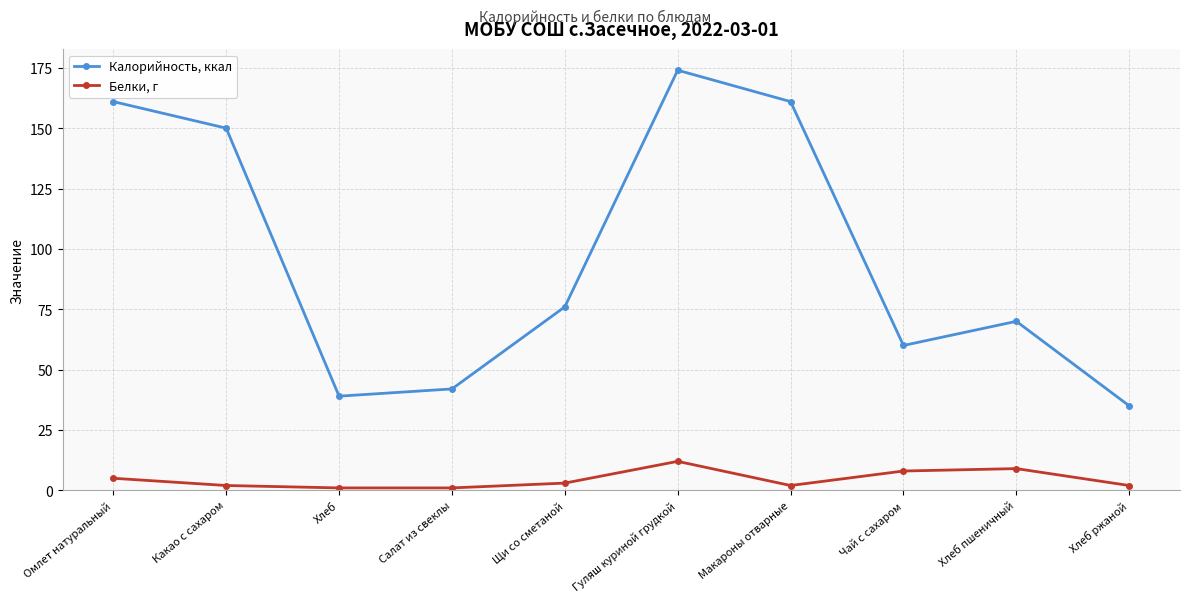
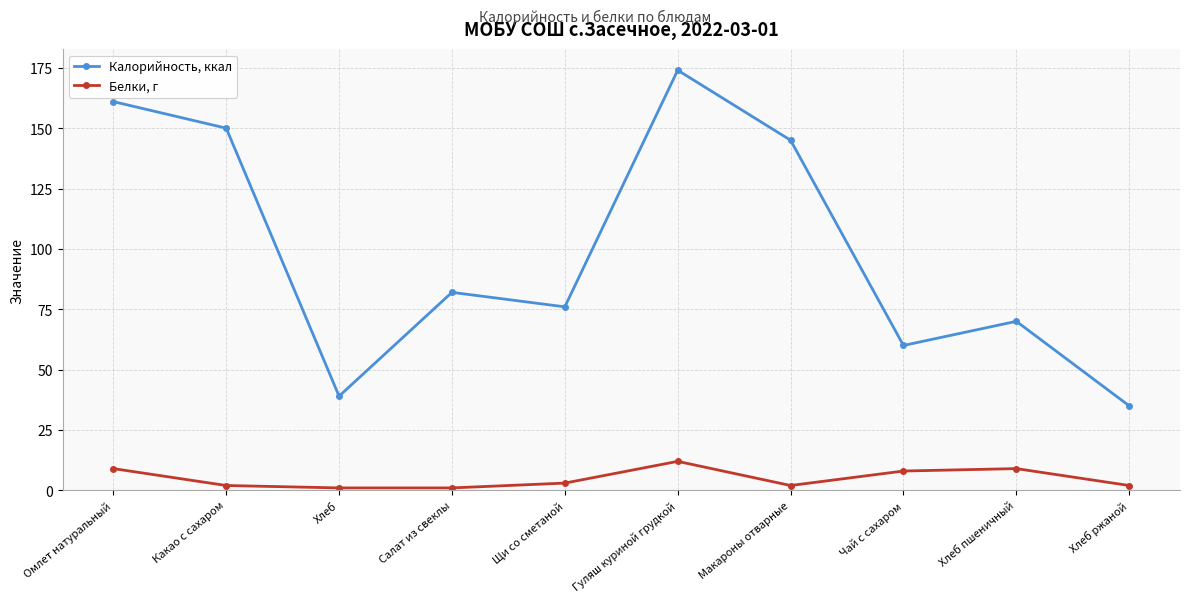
Белки, г, Омлет натуральный: 5 -> 9
Калорийность, ккал, Салат из свеклы: 42 -> 82
Калорийность, ккал, Макароны отварные: 161 -> 145
